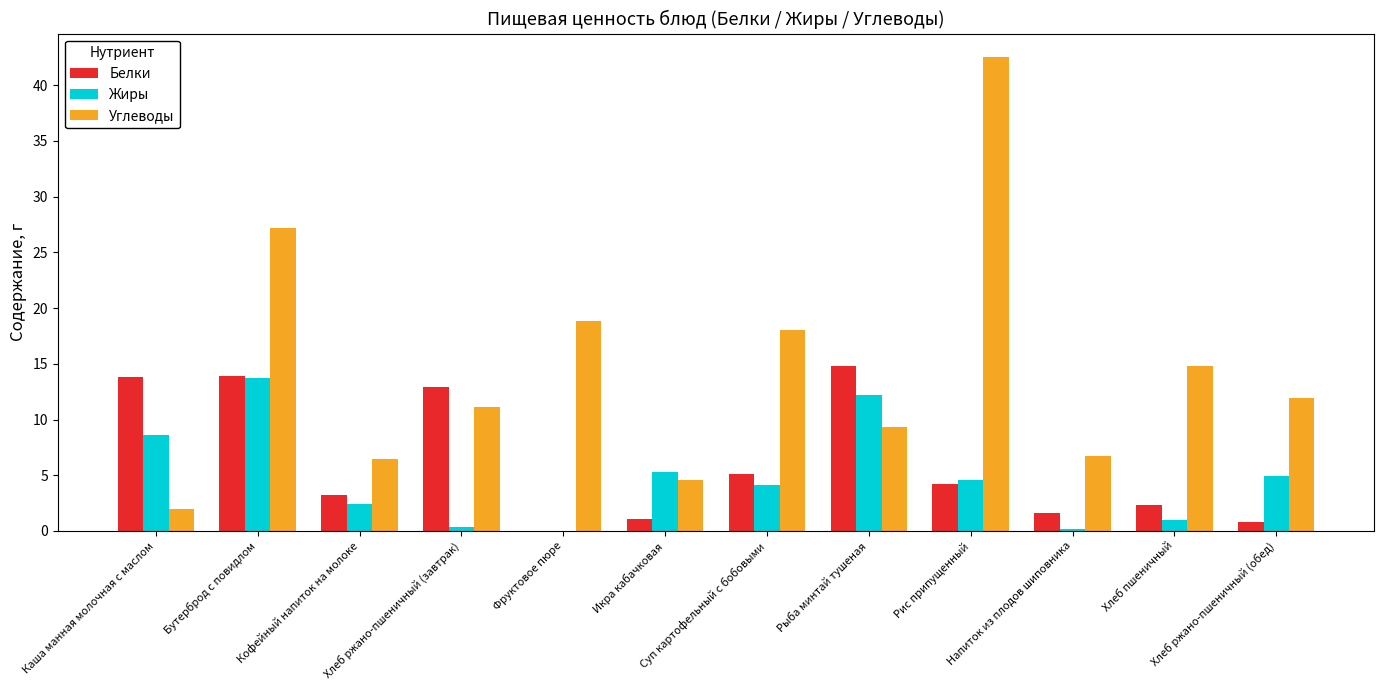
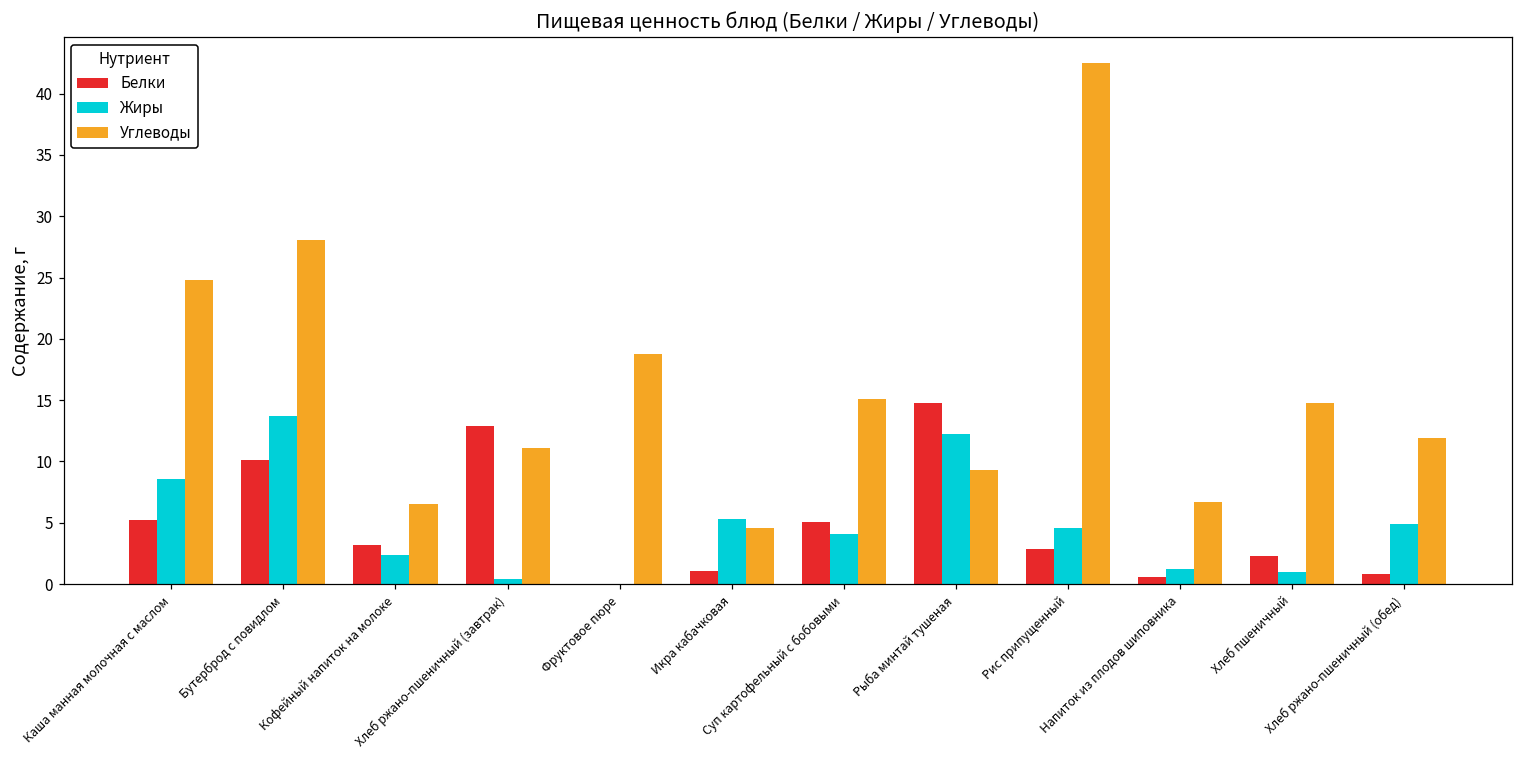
Белки, Каша манная молочная с маслом: 13.8 -> 5.2
Углеводы, Каша манная молочная с маслом: 2.0 -> 24.8
Белки, Бутерброд с повидлом: 13.9 -> 10.1
Углеводы, Бутерброд с повидлом: 27.2 -> 28.1
Углеводы, Суп картофельный с бобовыми: 18.0 -> 15.1
Белки, Рис припущенный: 4.2 -> 2.9
Белки, Напиток из плодов шиповника: 1.6 -> 0.6
Жиры, Напиток из плодов шиповника: 0.2 -> 1.2
